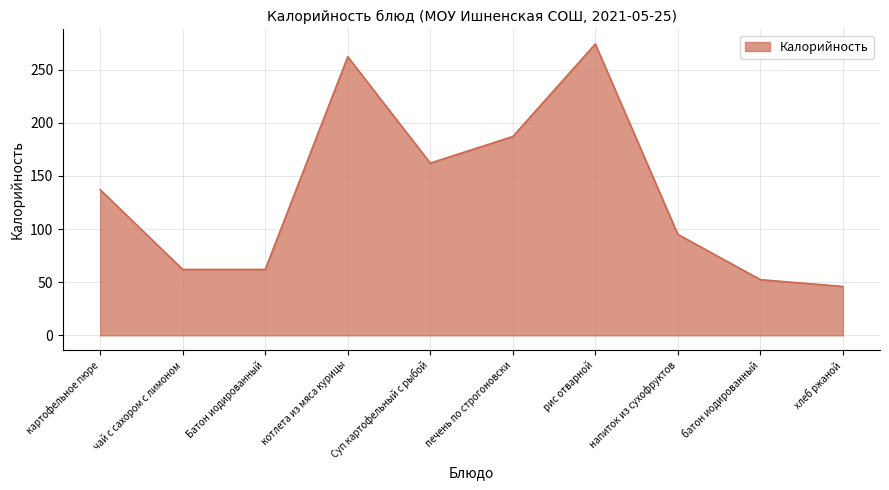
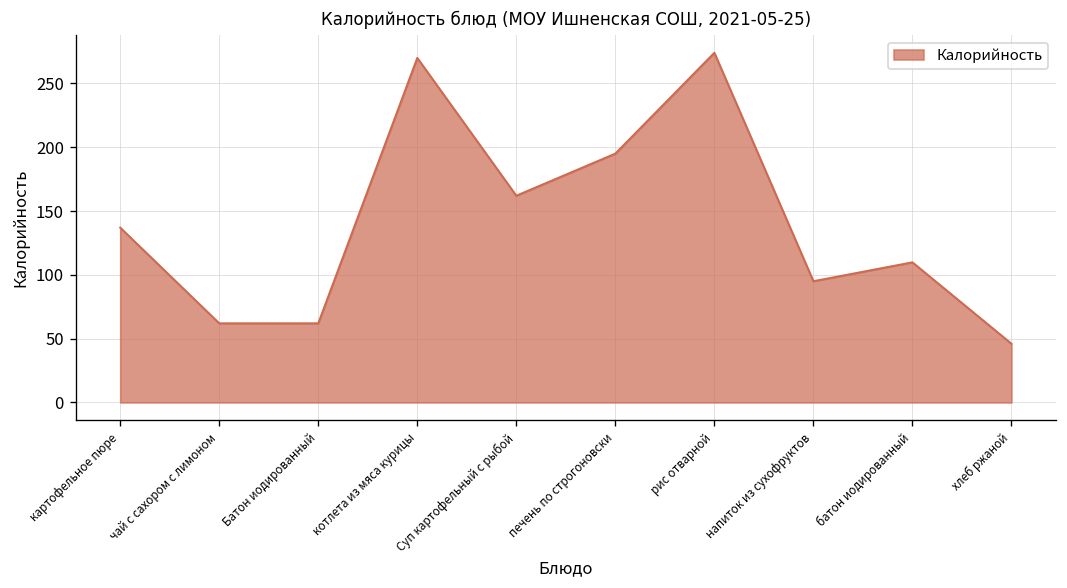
котлета из мяса курицы: 262 -> 270
печень по строгоновски: 187 -> 195
батон иодированный: 52 -> 110
